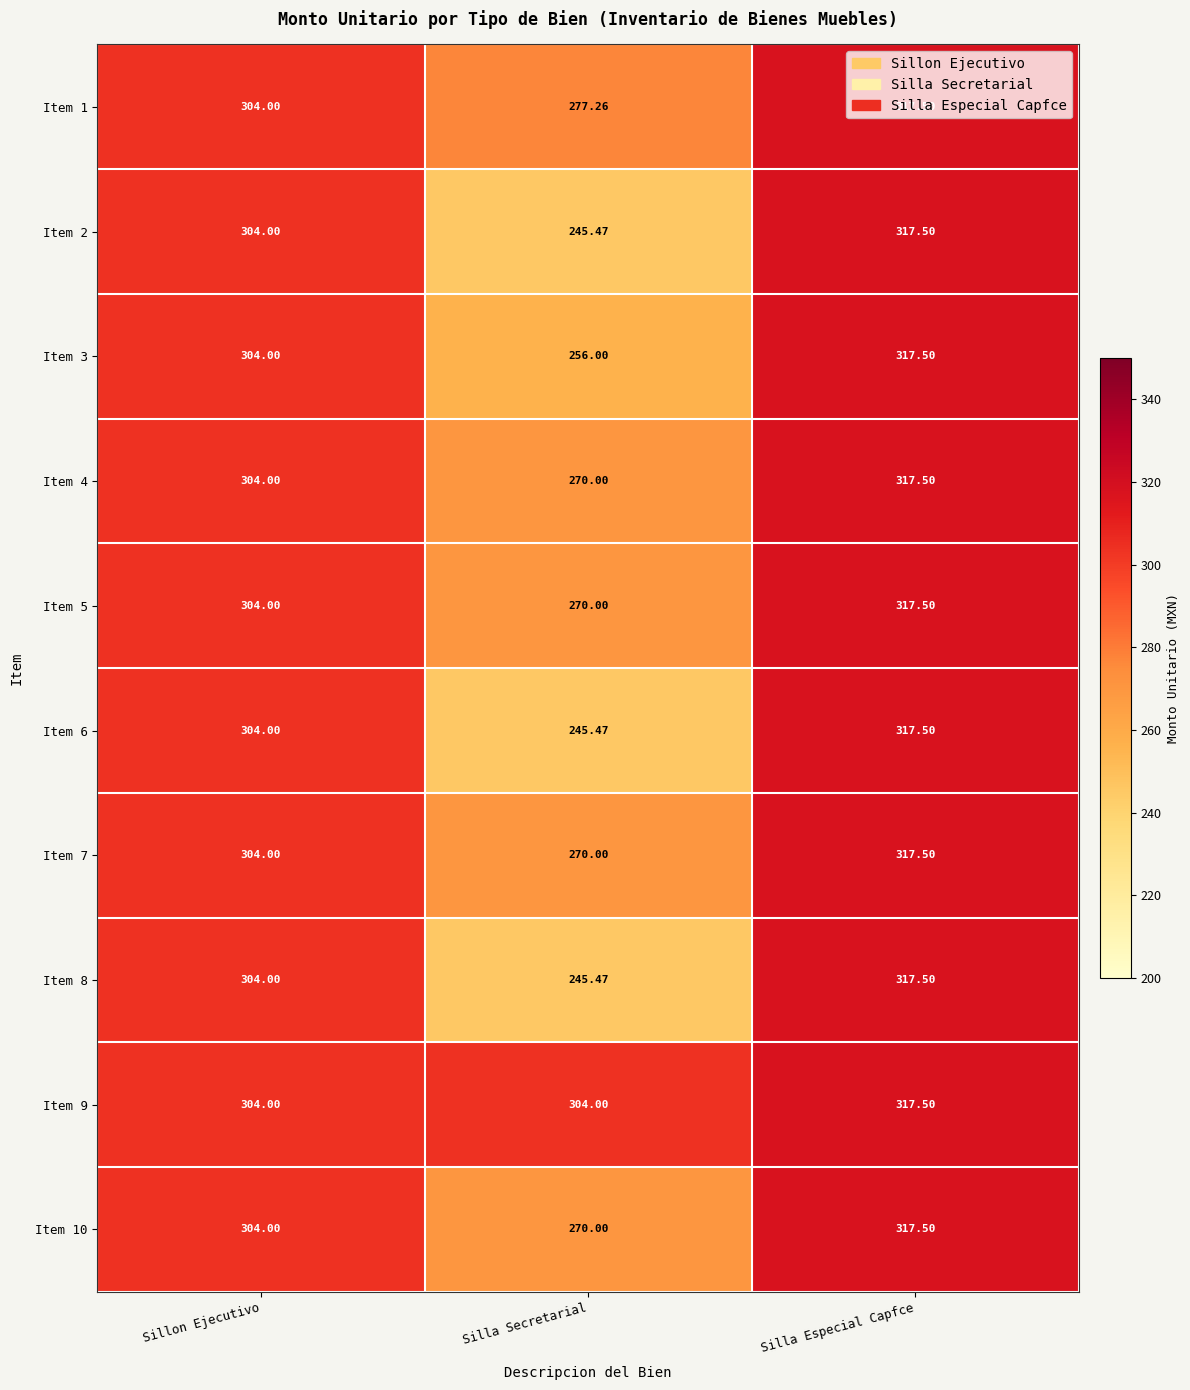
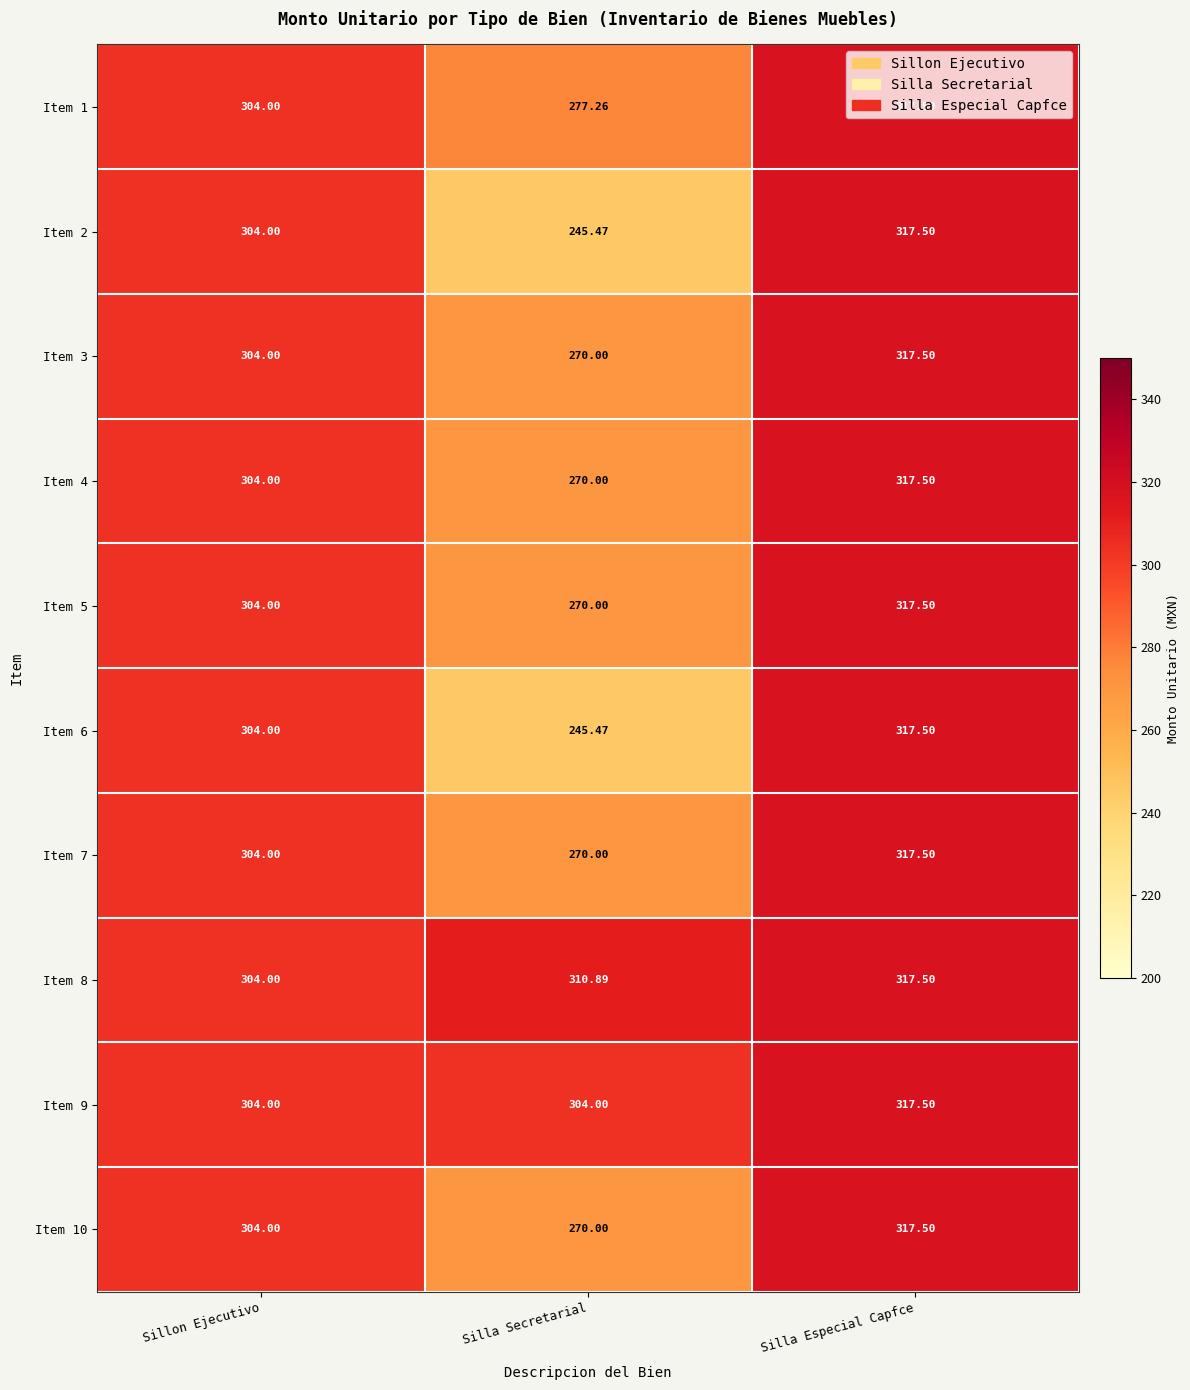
Item 3, Silla Secretarial: 256.00 -> 270.00
Item 8, Silla Secretarial: 245.47 -> 310.89
